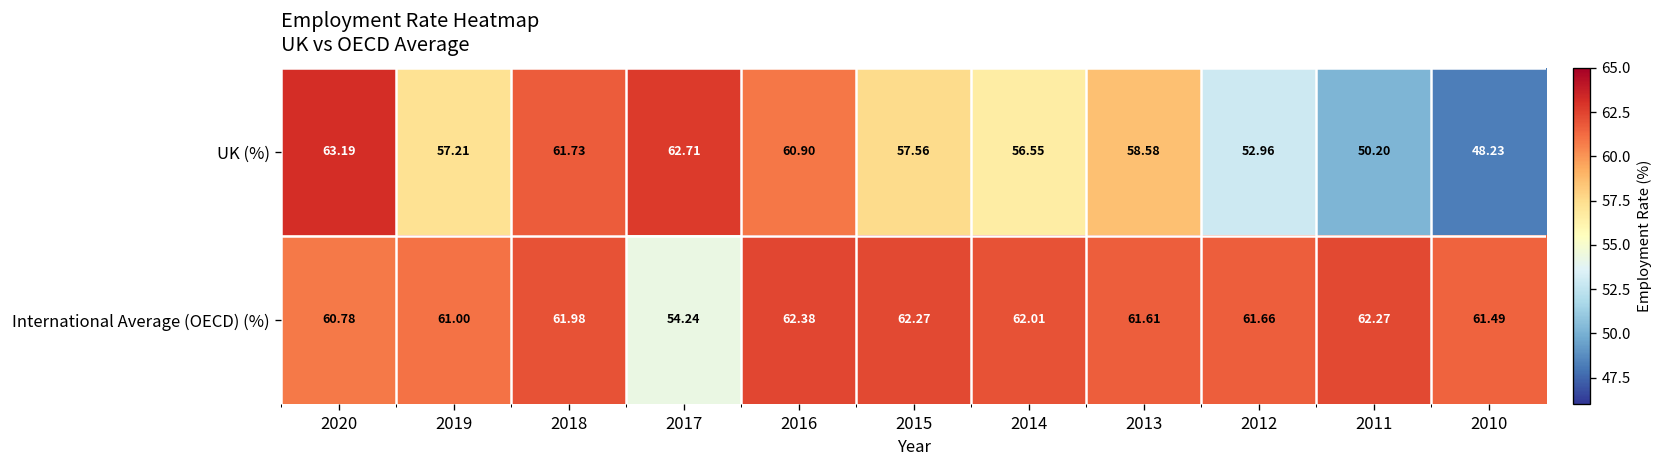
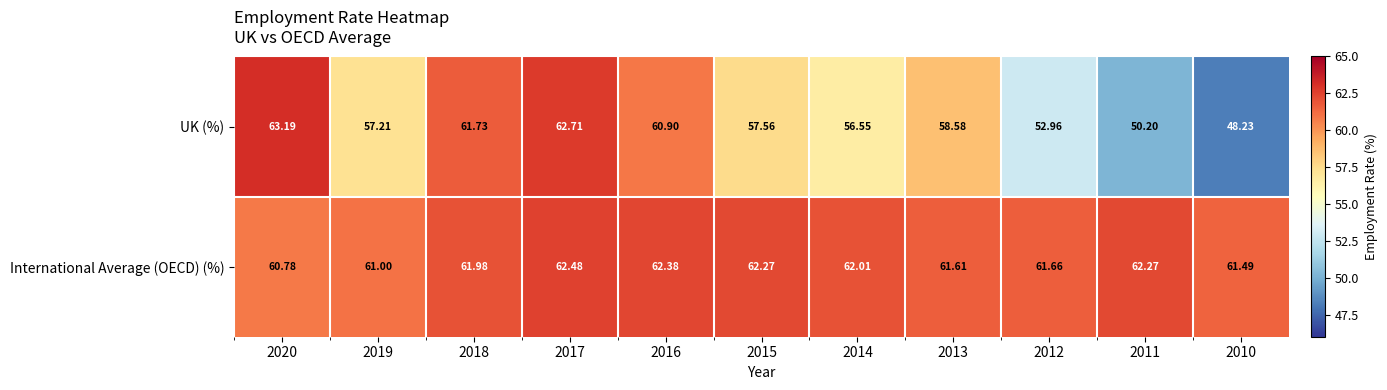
International Average (OECD) (%), 2017: 54.24 -> 62.48
